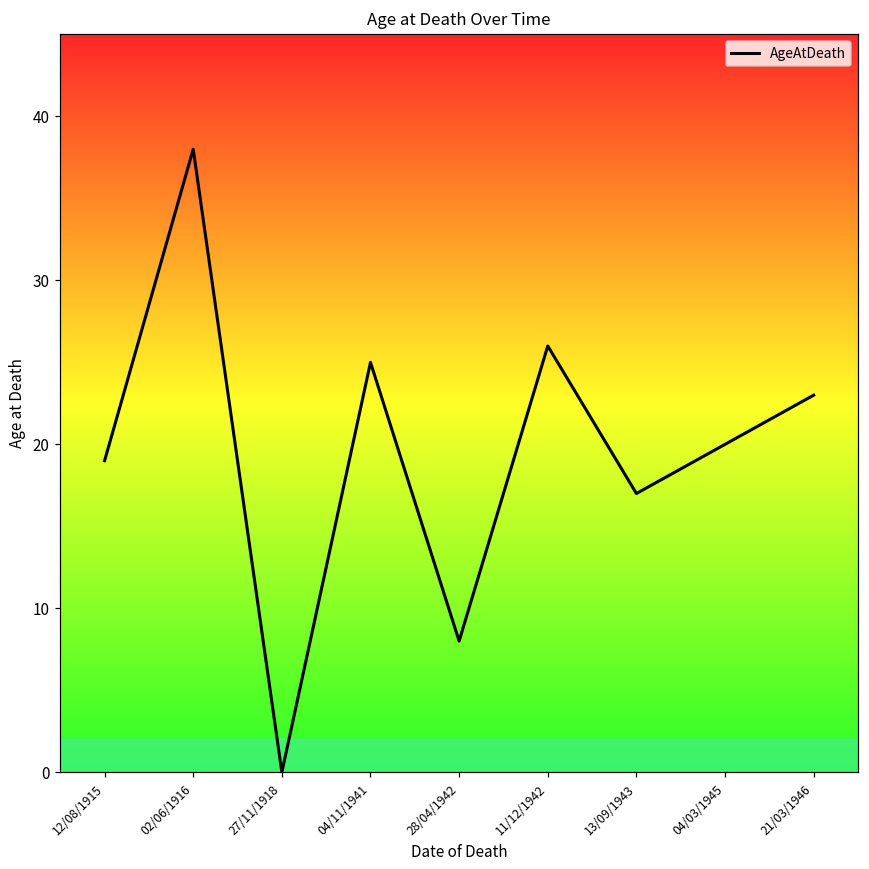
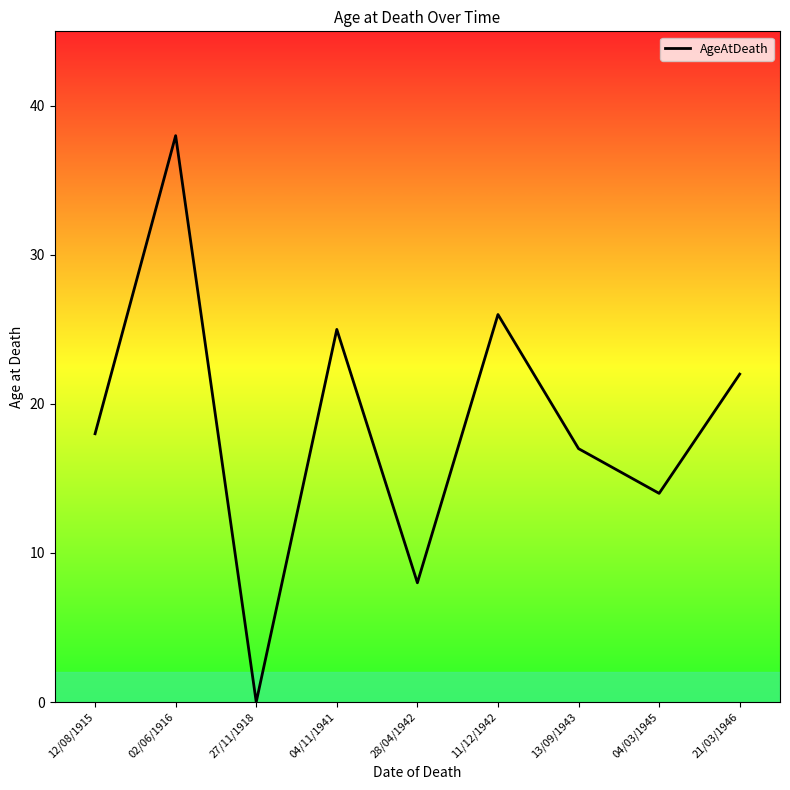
12/08/1915: 19 -> 18
04/03/1945: 20 -> 14
21/03/1946: 23 -> 22
